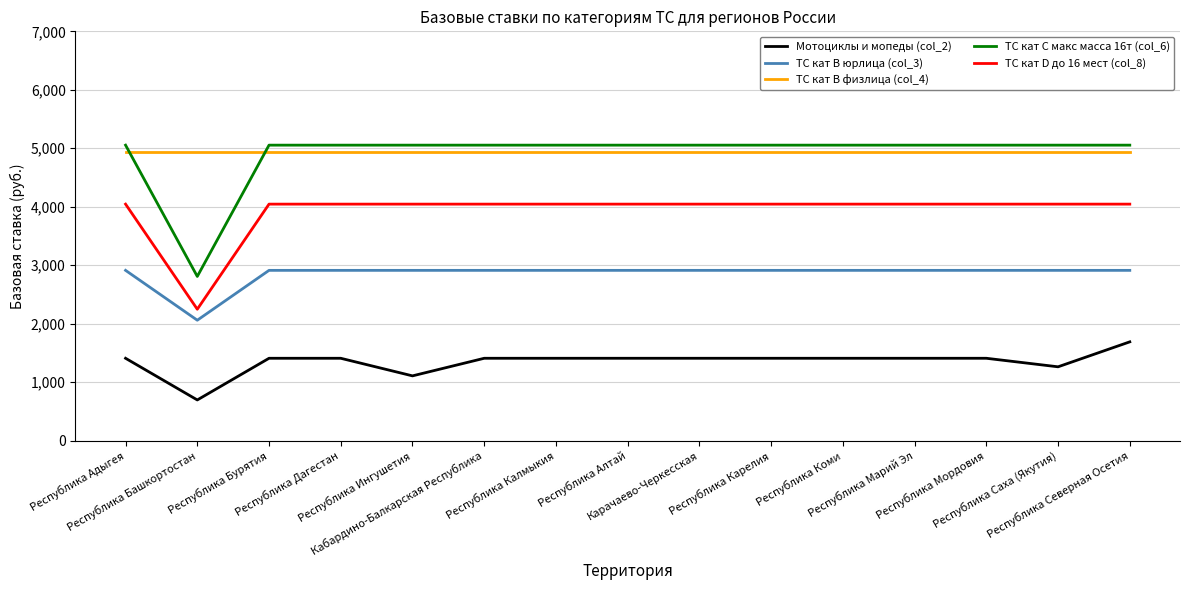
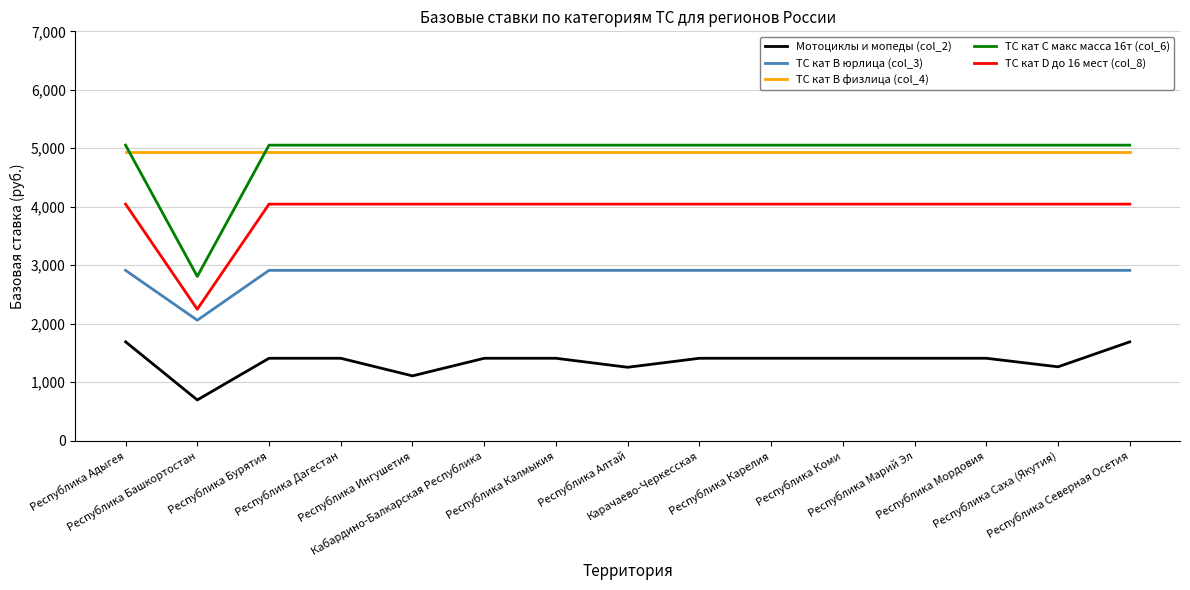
Мотоциклы и мопеды (col_2), Республика Адыгея: 1,400 -> 1,700
Мотоциклы и мопеды (col_2), Республика Алтай: 1,400 -> 1,300
